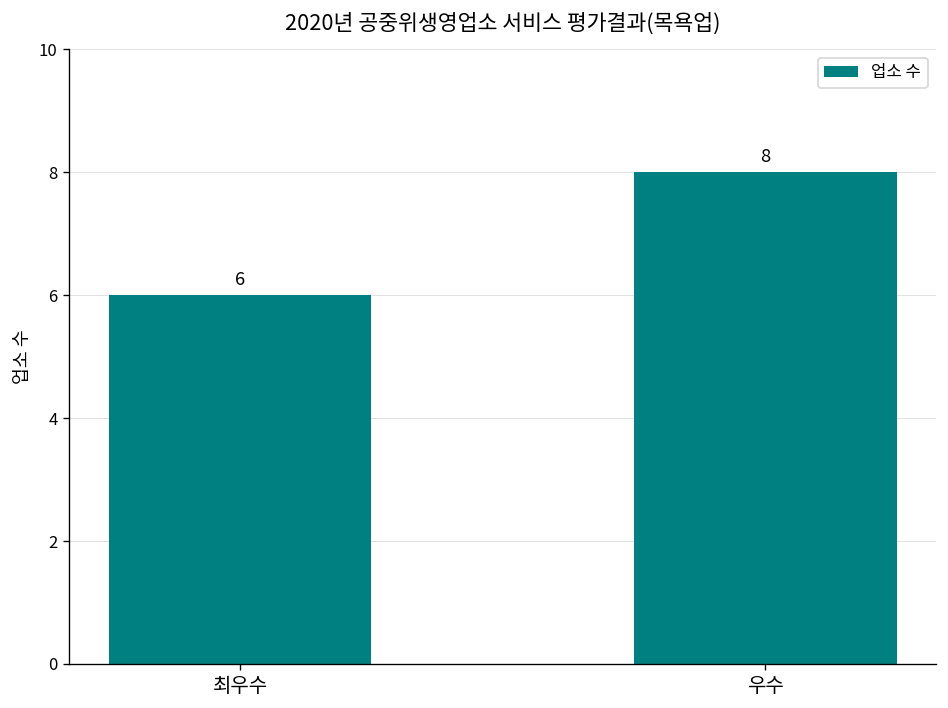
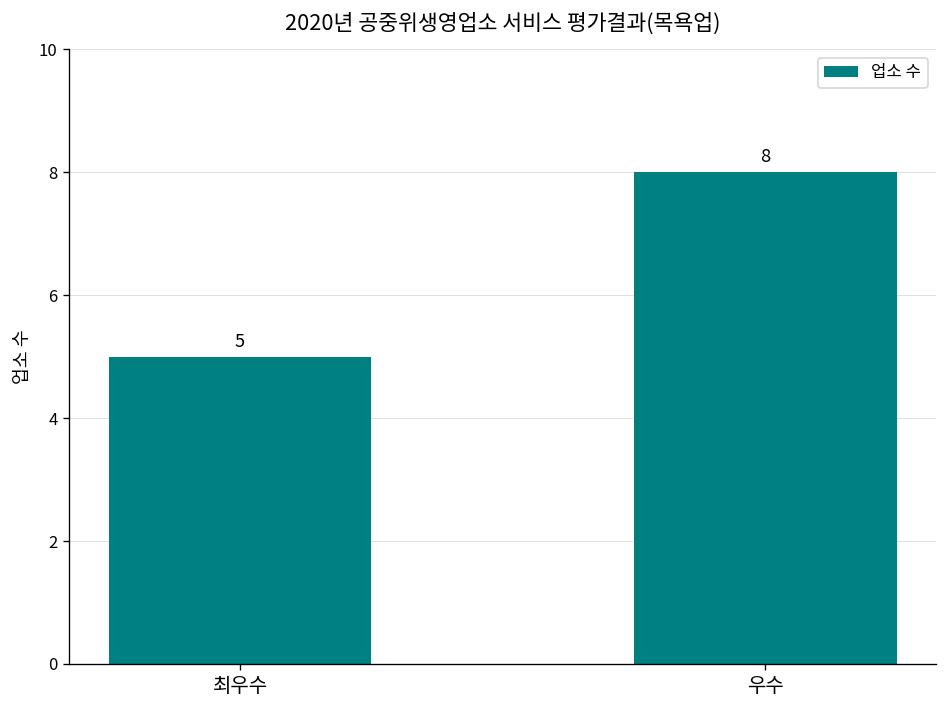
최우수: 6 -> 5
